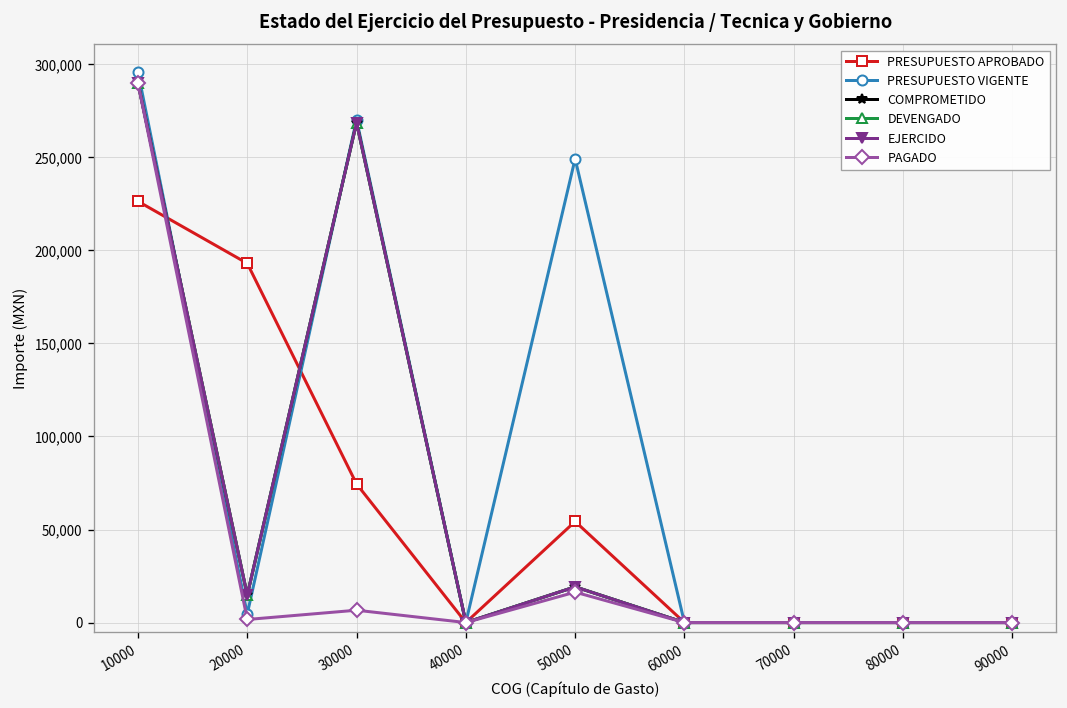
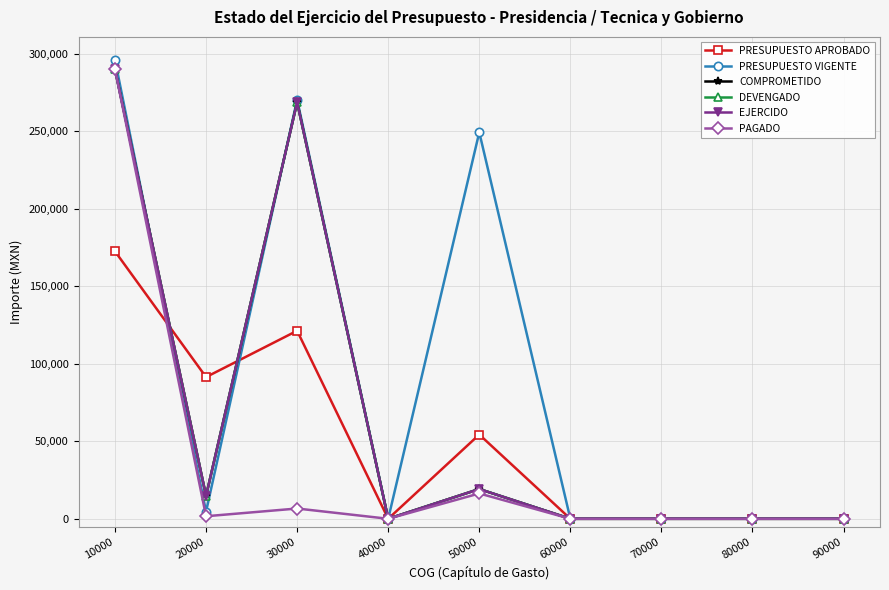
PRESUPUESTO APROBADO, 10000: 226,000 -> 173,000
PRESUPUESTO APROBADO, 20000: 193,000 -> 91,000
PRESUPUESTO APROBADO, 30000: 74,000 -> 121,000
